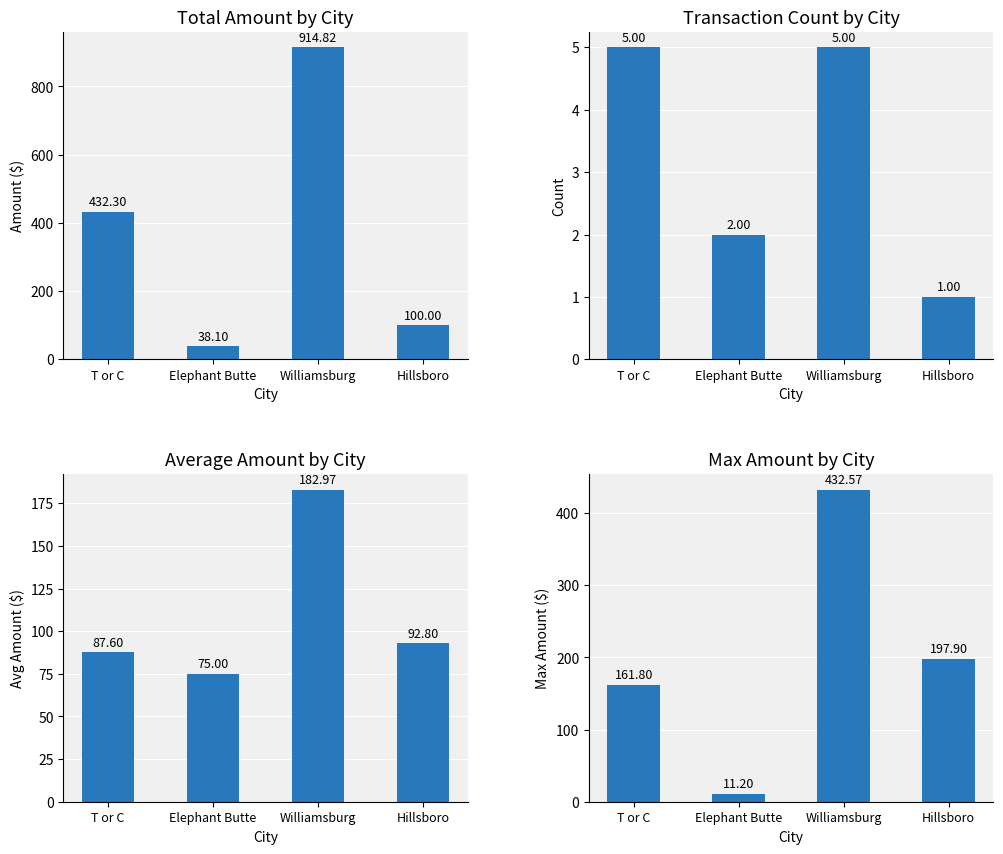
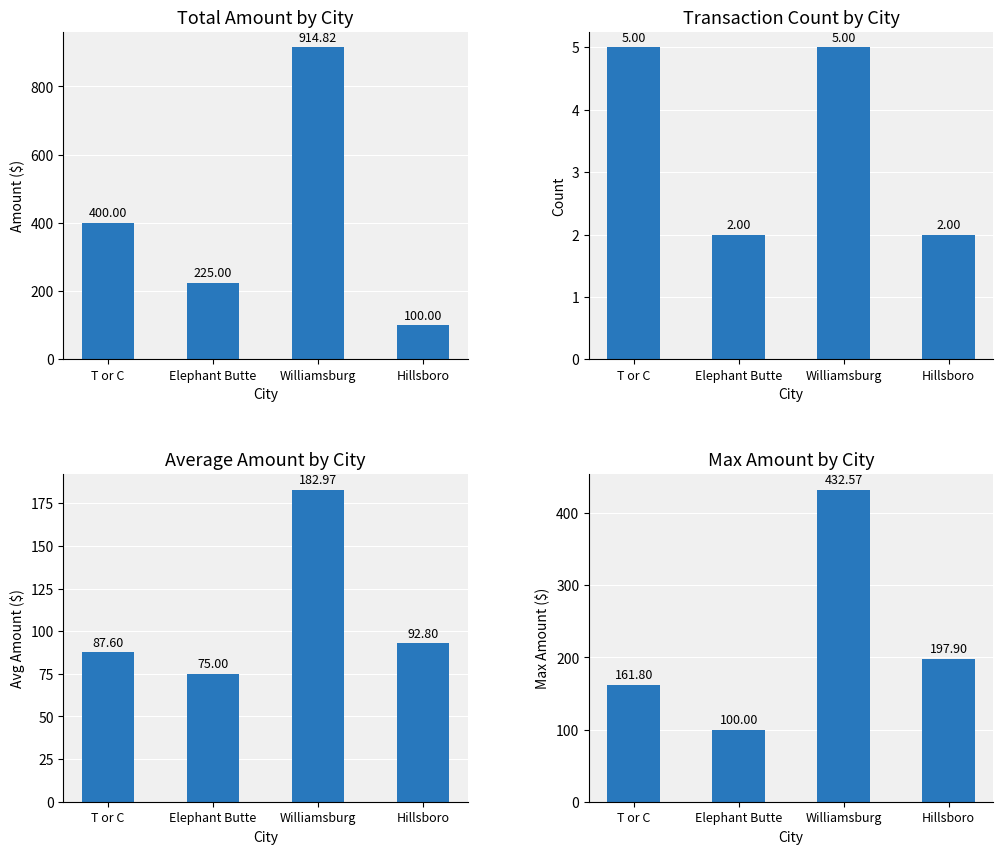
Total Amount by City, T or C: 432.30 -> 400.00
Total Amount by City, Elephant Butte: 38.10 -> 225.00
Transaction Count by City, Hillsboro: 1.00 -> 2.00
Max Amount by City, Elephant Butte: 11.20 -> 100.00
